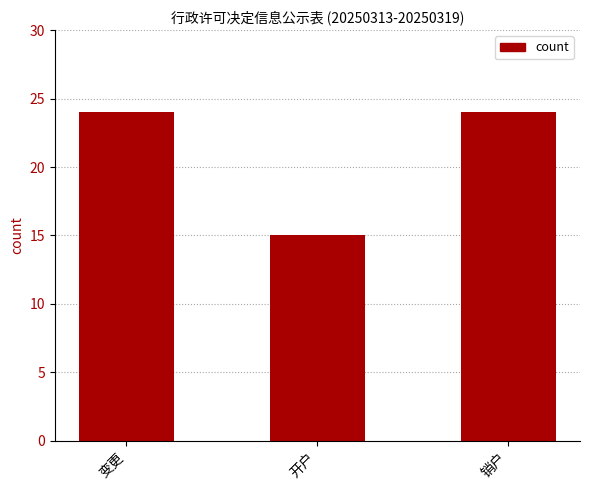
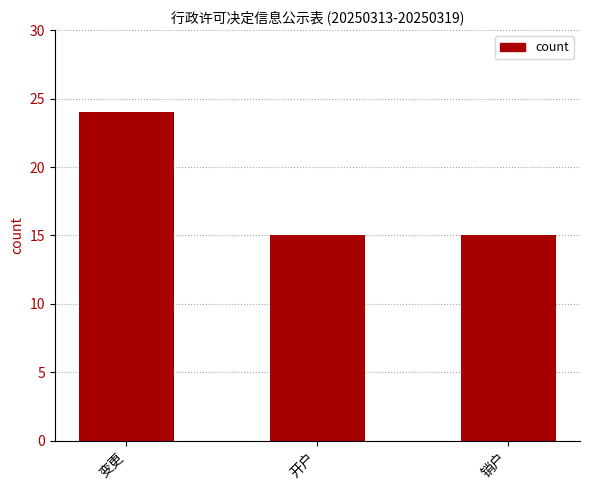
销户: 24 -> 15
